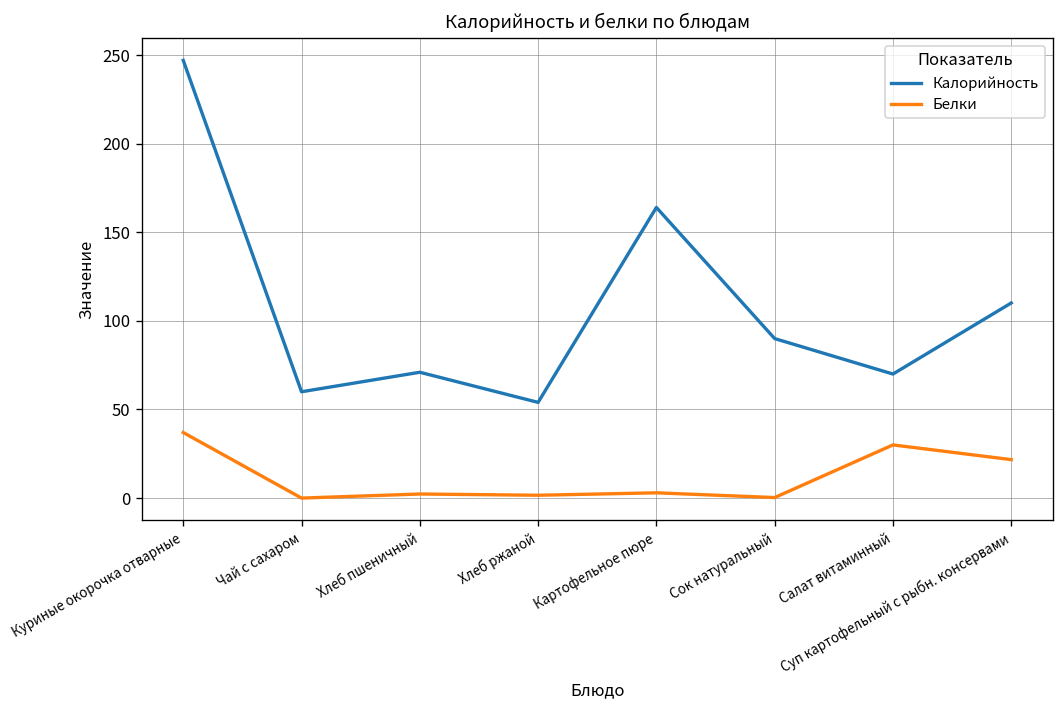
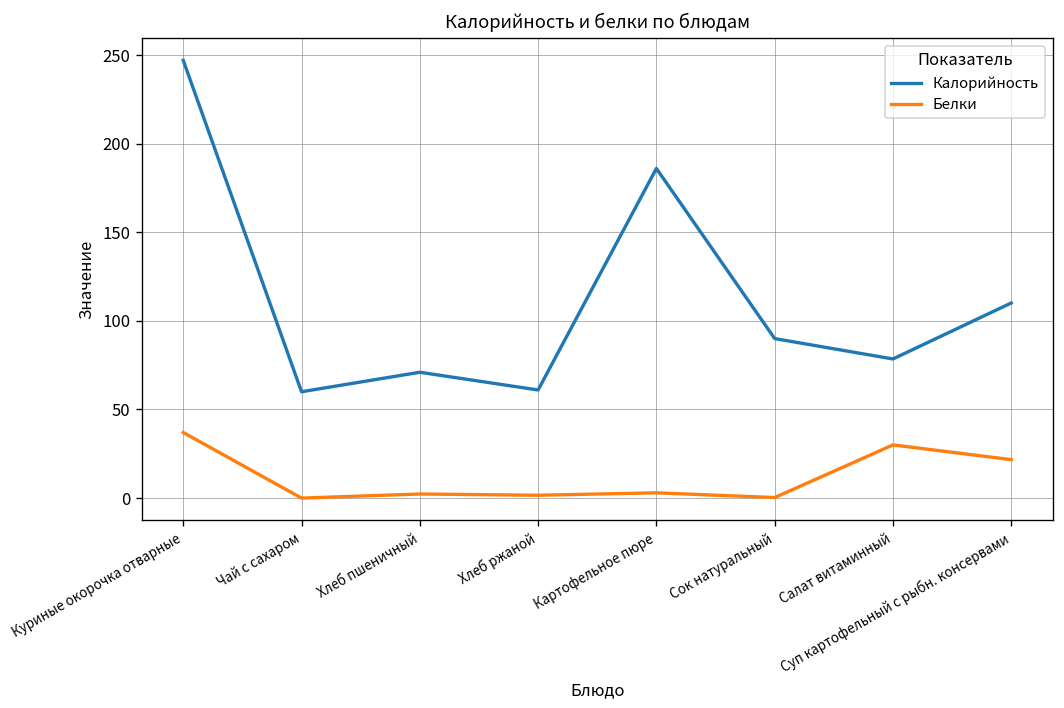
Калорийность, Хлеб ржаной: 54 -> 61
Калорийность, Картофельное пюре: 164 -> 186
Калорийность, Салат витаминный: 70 -> 79
